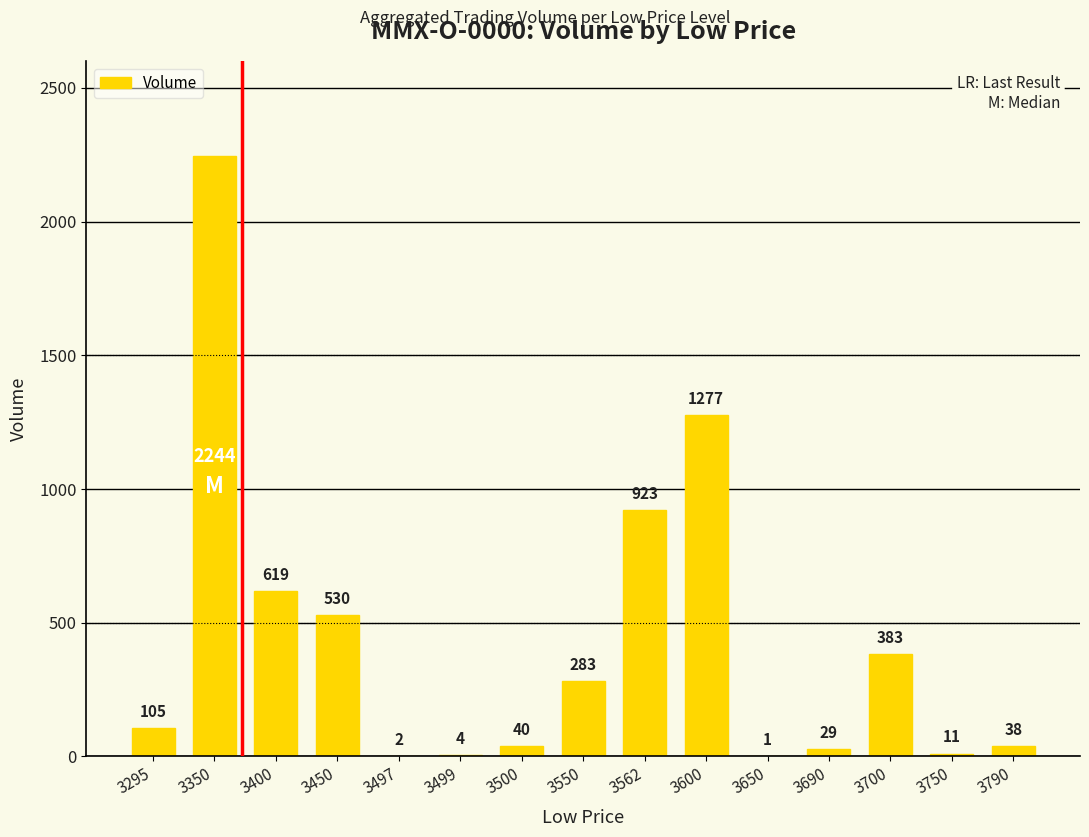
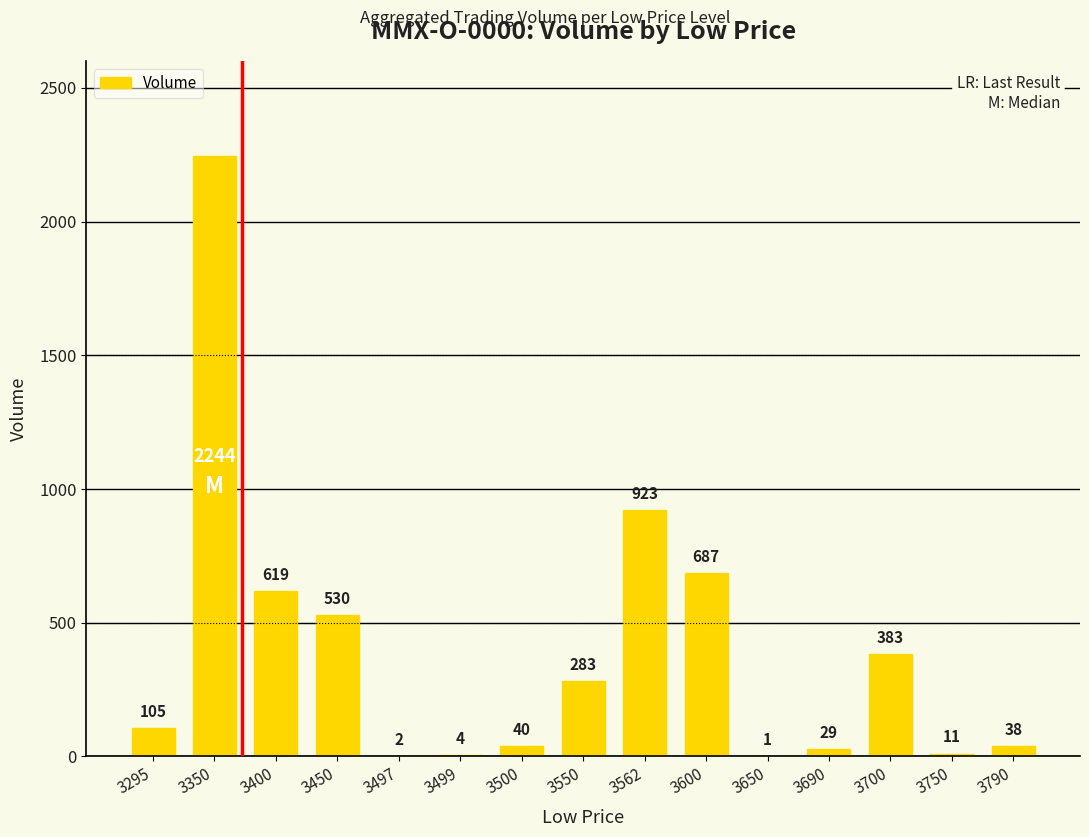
3600: 1277 -> 687
